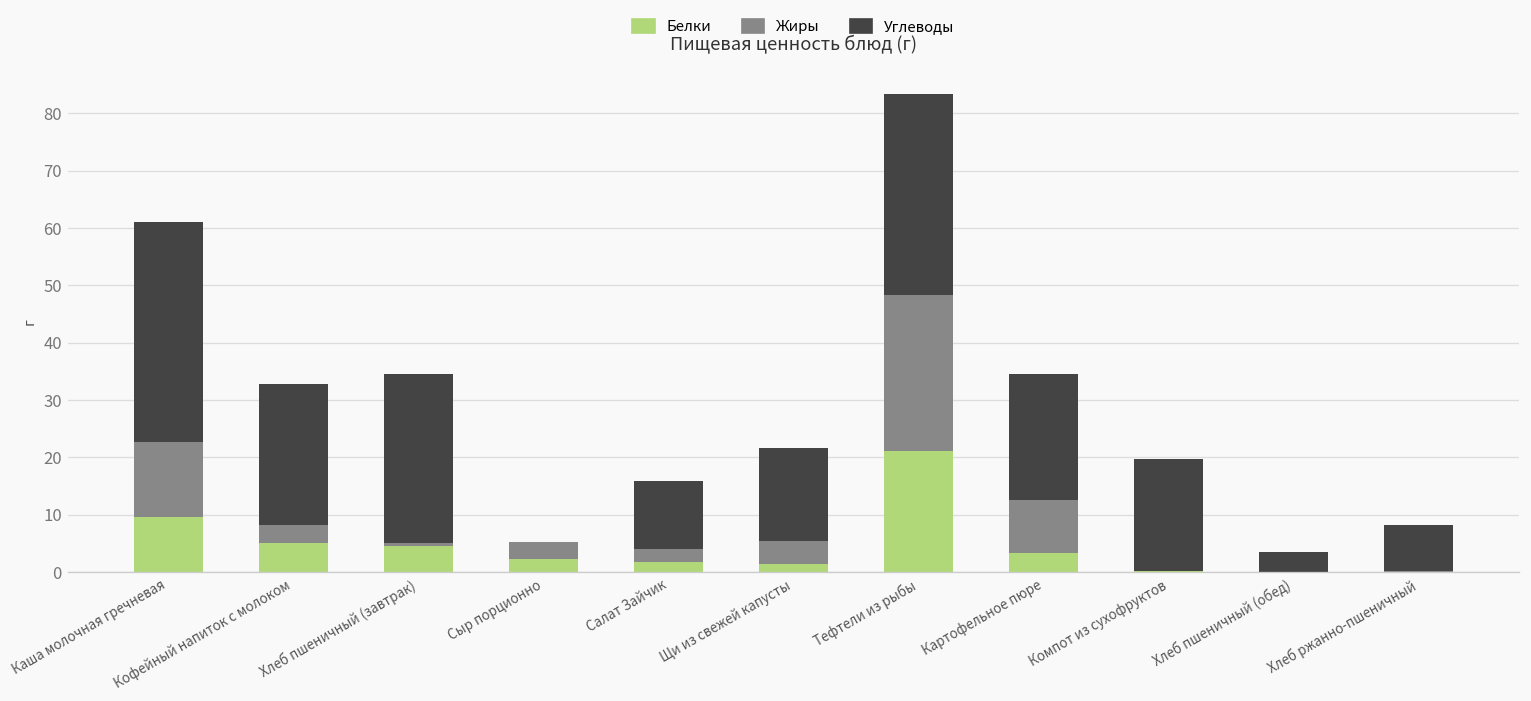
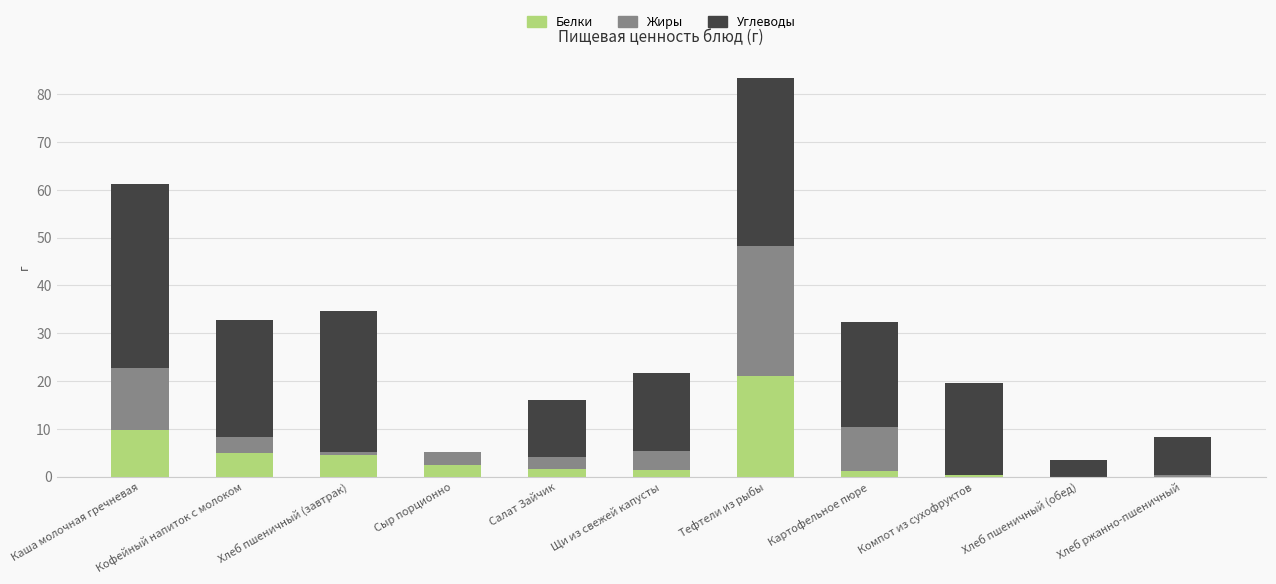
Белки, Картофельное пюре: 3 -> 1
